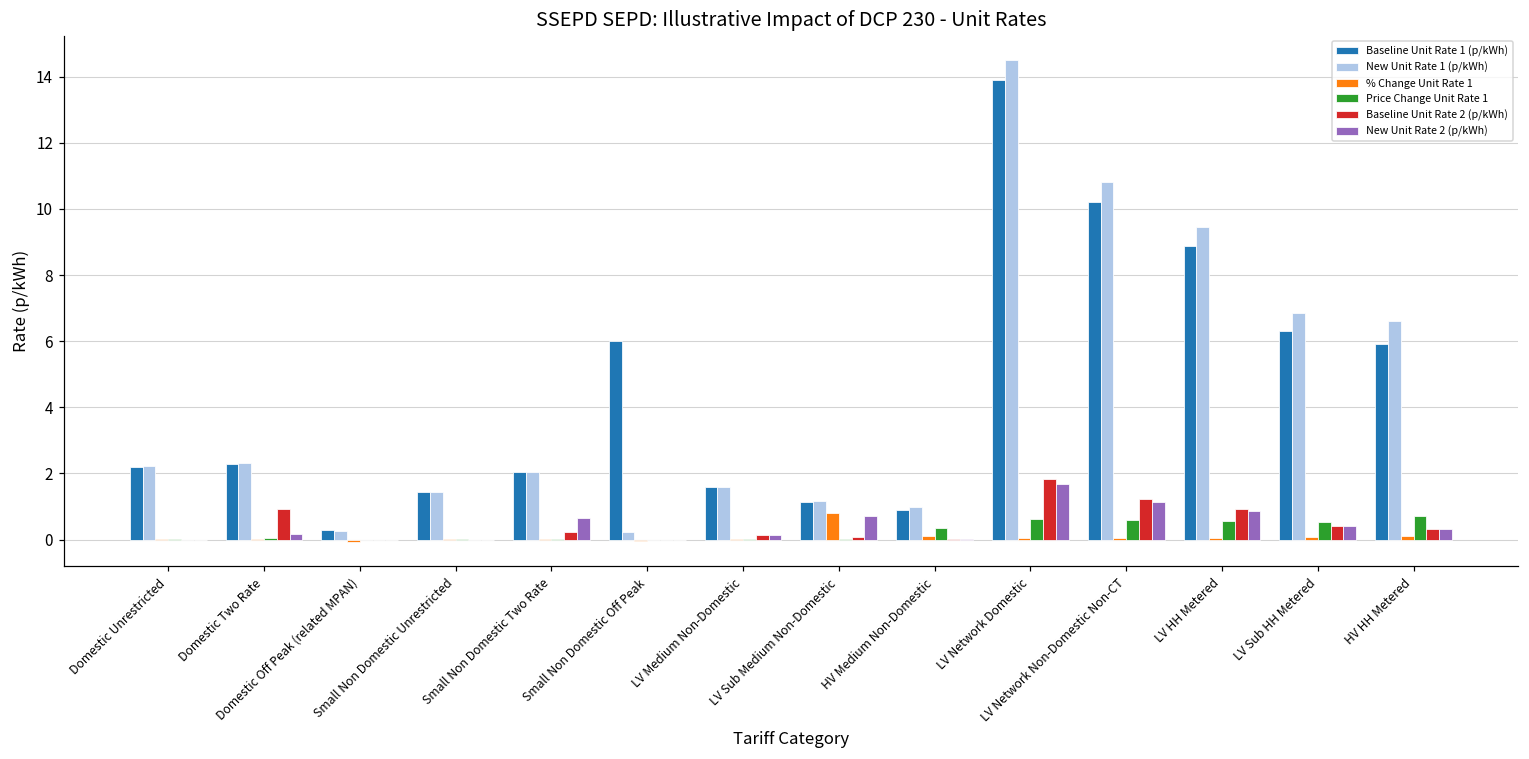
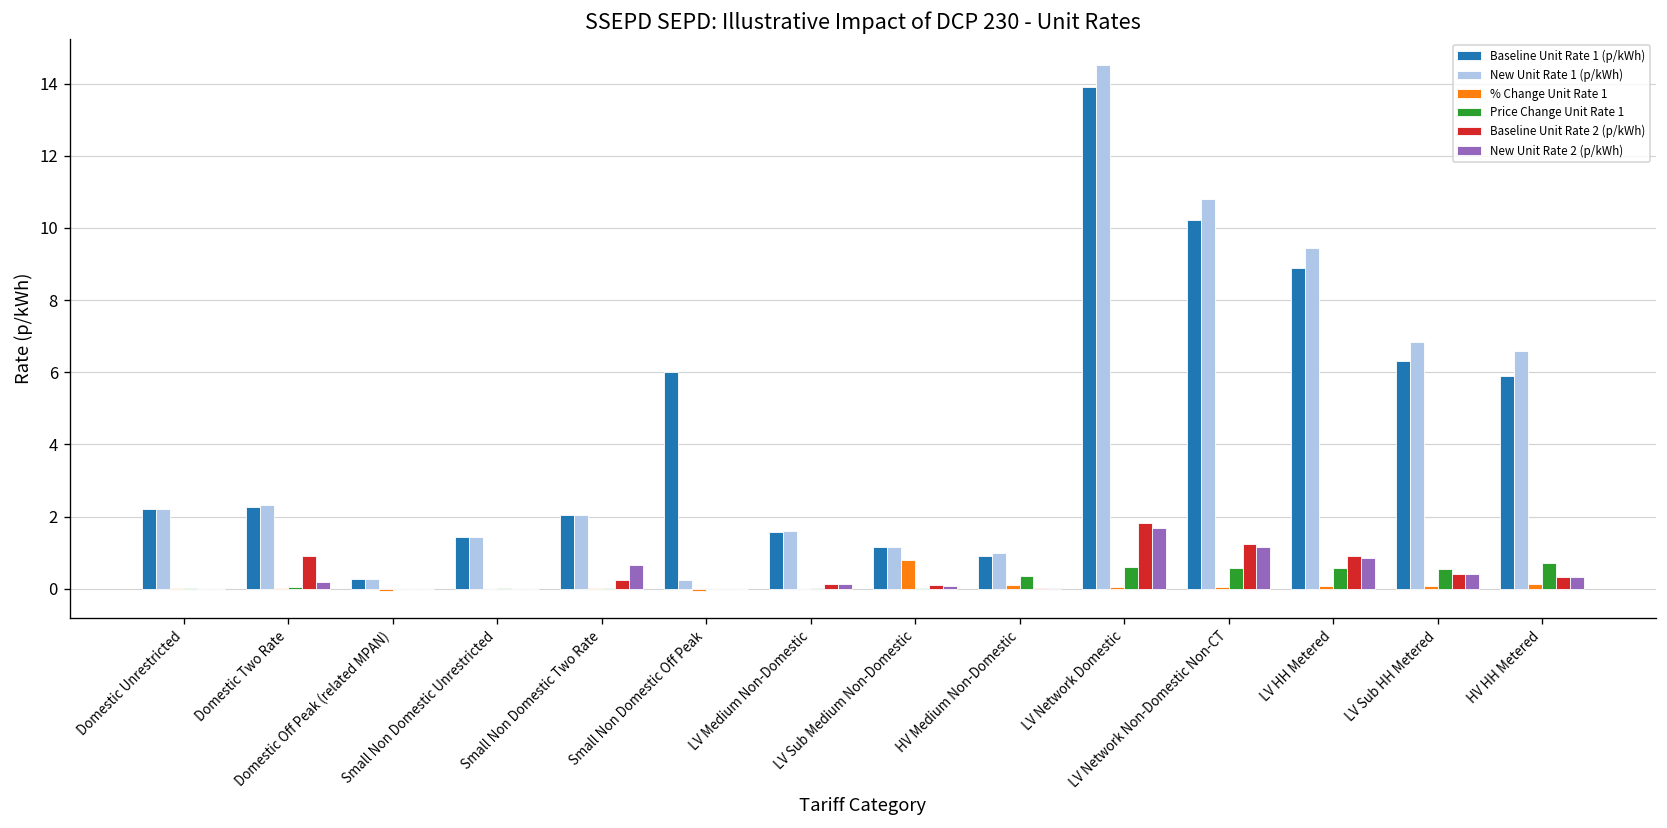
New Unit Rate 2 (p/kWh), LV Sub Medium Non-Domestic: 0.7 -> 0.1
